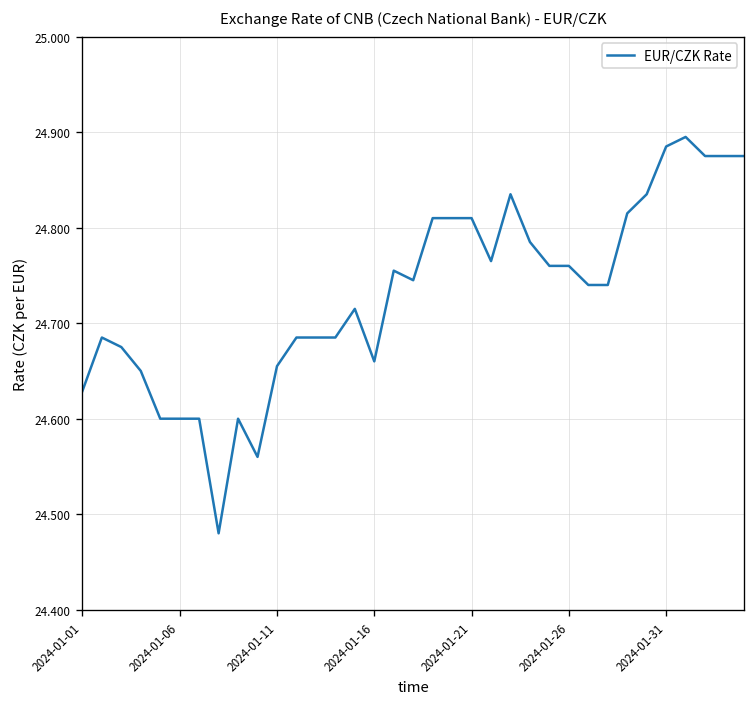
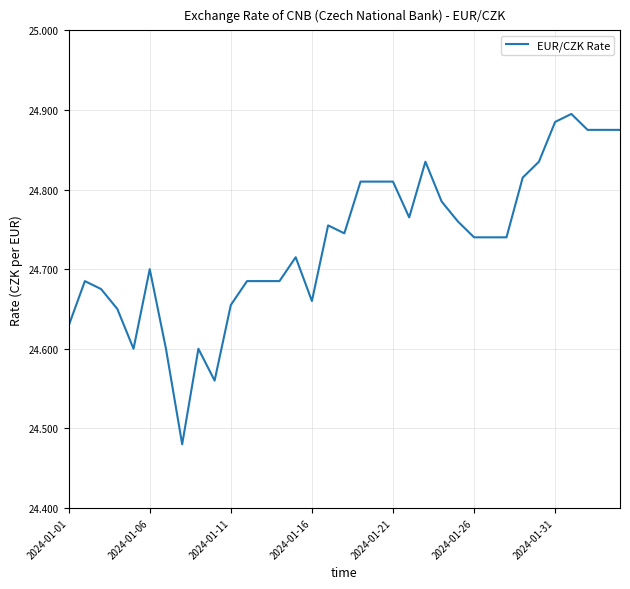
2024-01-06: 24.6 -> 24.7
2024-01-26: 24.76 -> 24.74
